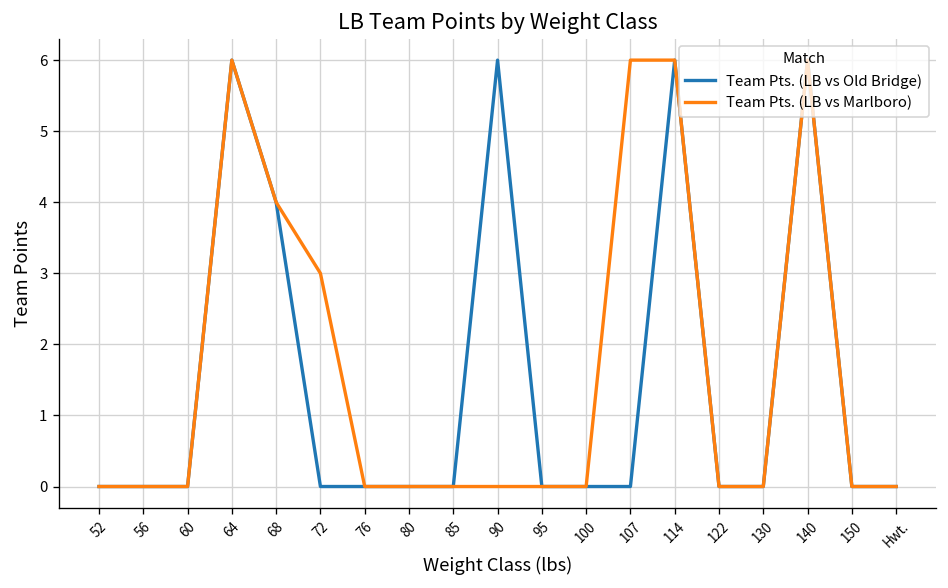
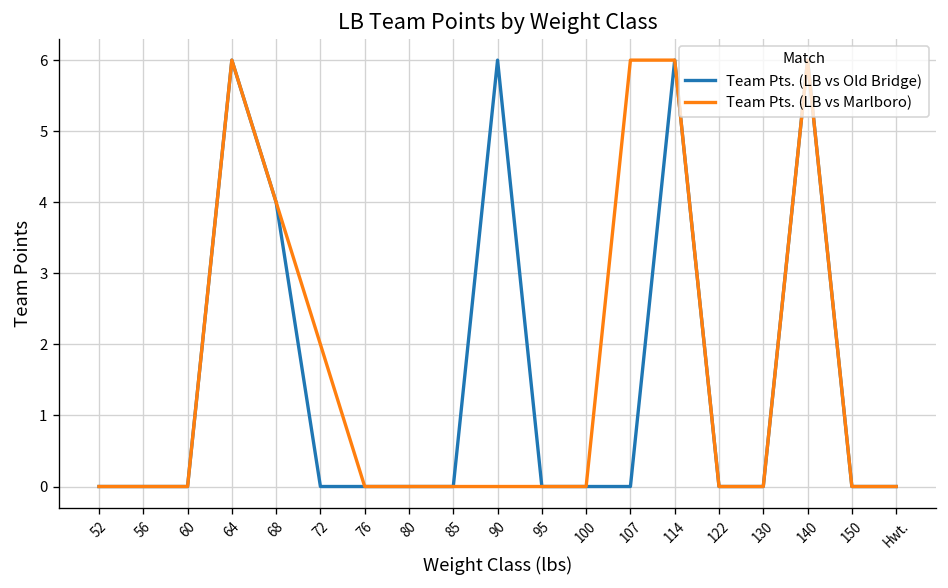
Team Pts. (LB vs Marlboro), 72: 3 -> 2
